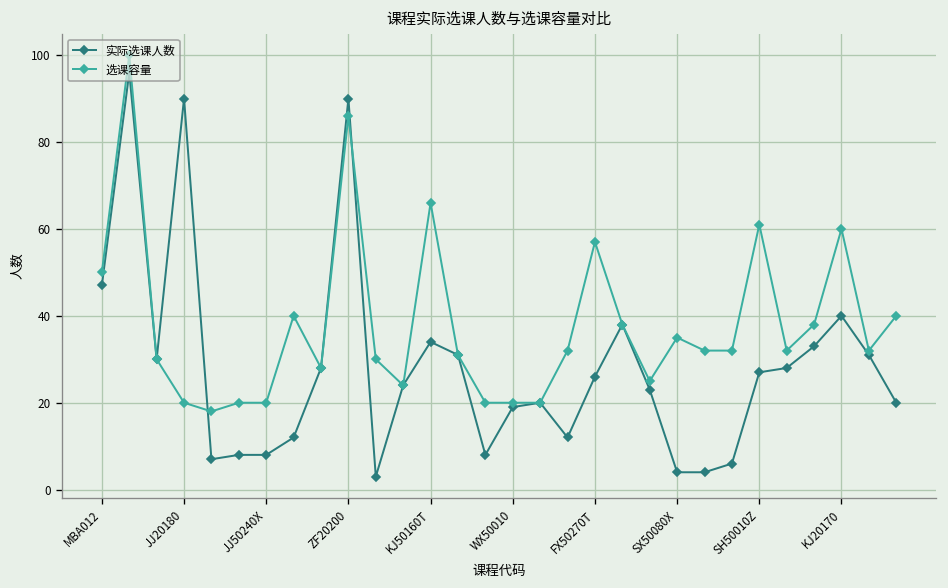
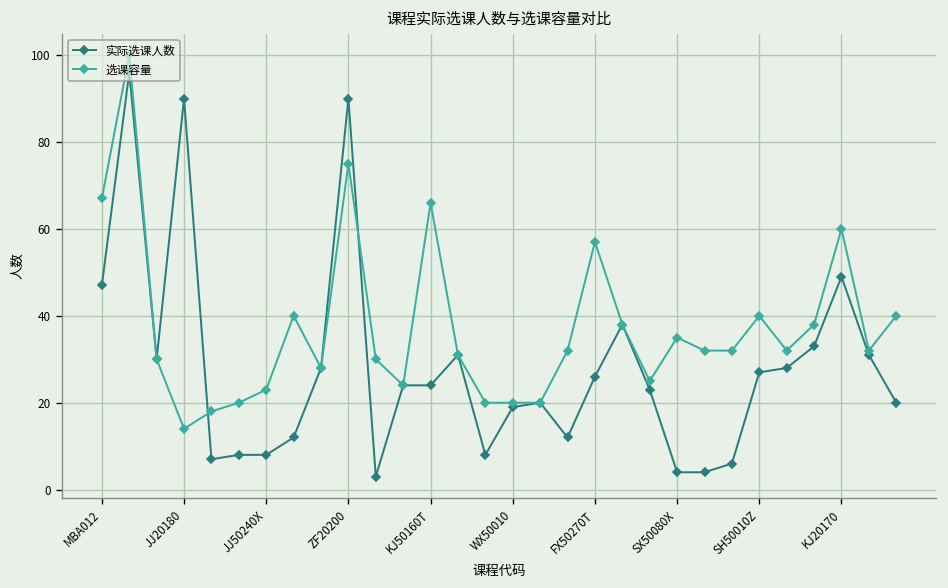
选课容量, MBA012: 50 -> 67
选课容量, JJ20180: 20 -> 14
选课容量, JJ50240X: 20 -> 23
选课容量, ZF20200: 86 -> 75
实际选课人数, KJ50160T: 34 -> 24
选课容量, SH50010Z: 61 -> 40
实际选课人数, KJ20170: 40 -> 49
